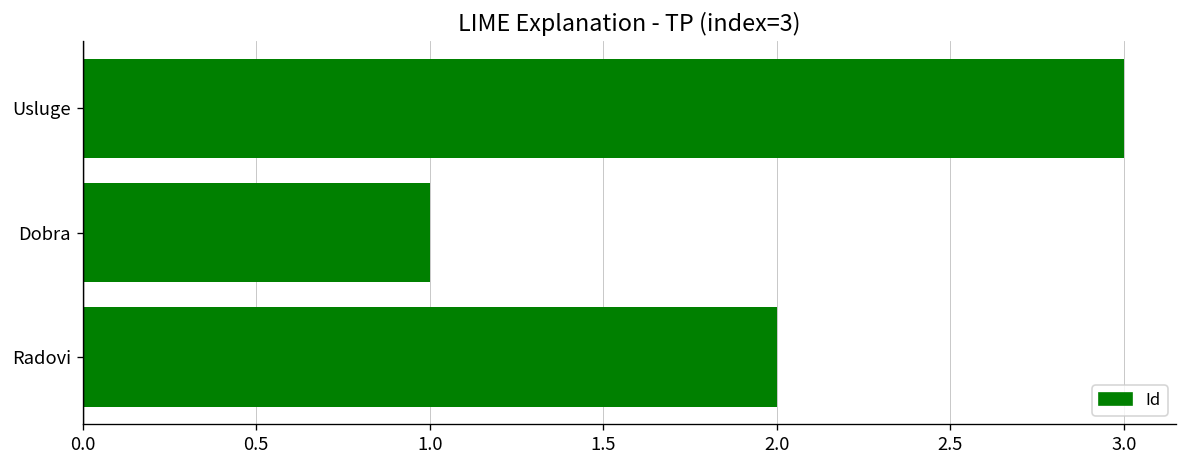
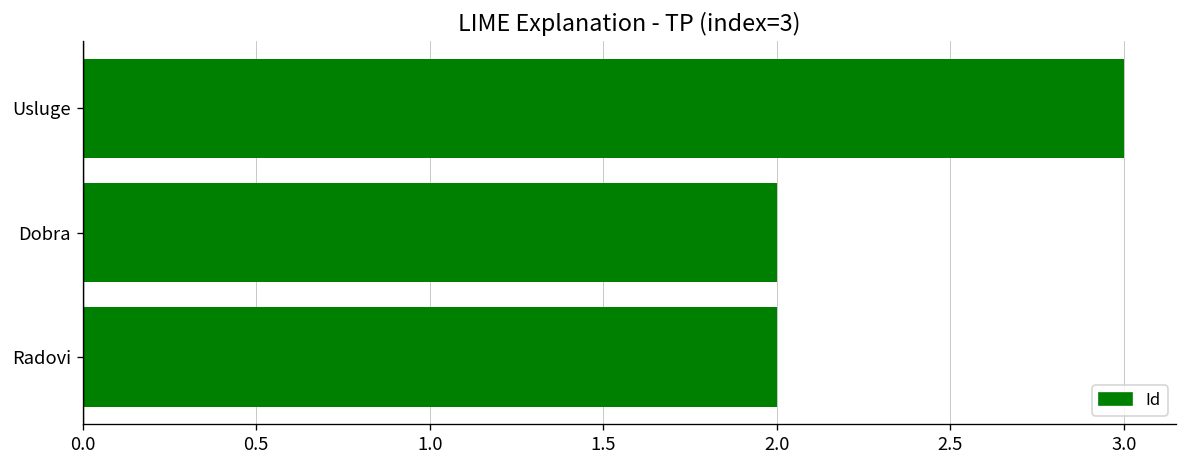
Dobra: 1 -> 2
